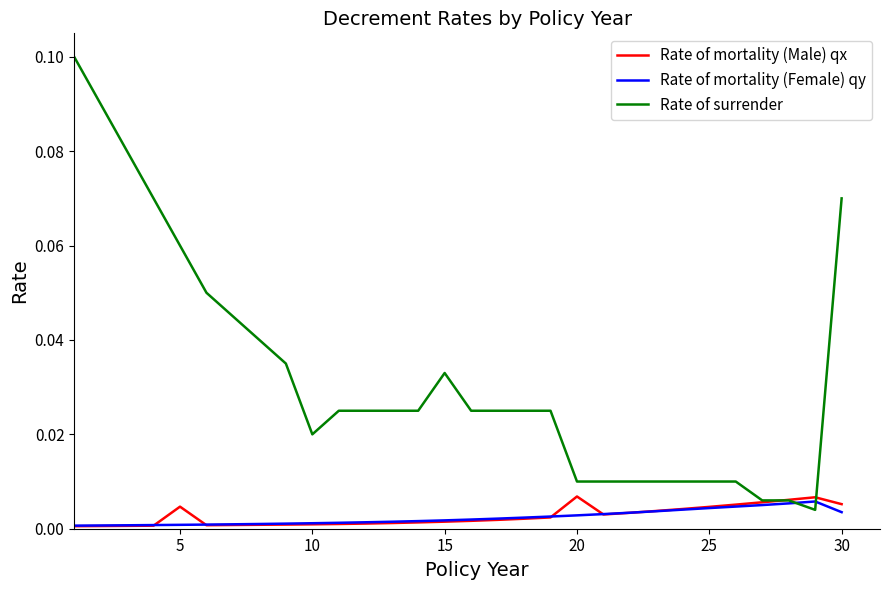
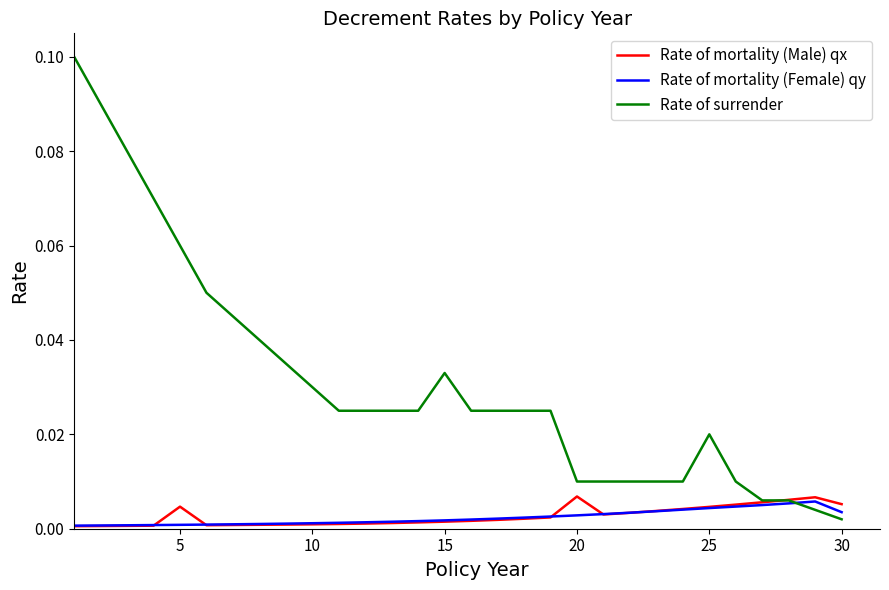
Rate of surrender, 10: 0.02 -> 0.03
Rate of surrender, 25: 0.01 -> 0.02
Rate of surrender, 30: 0.070 -> 0.002
